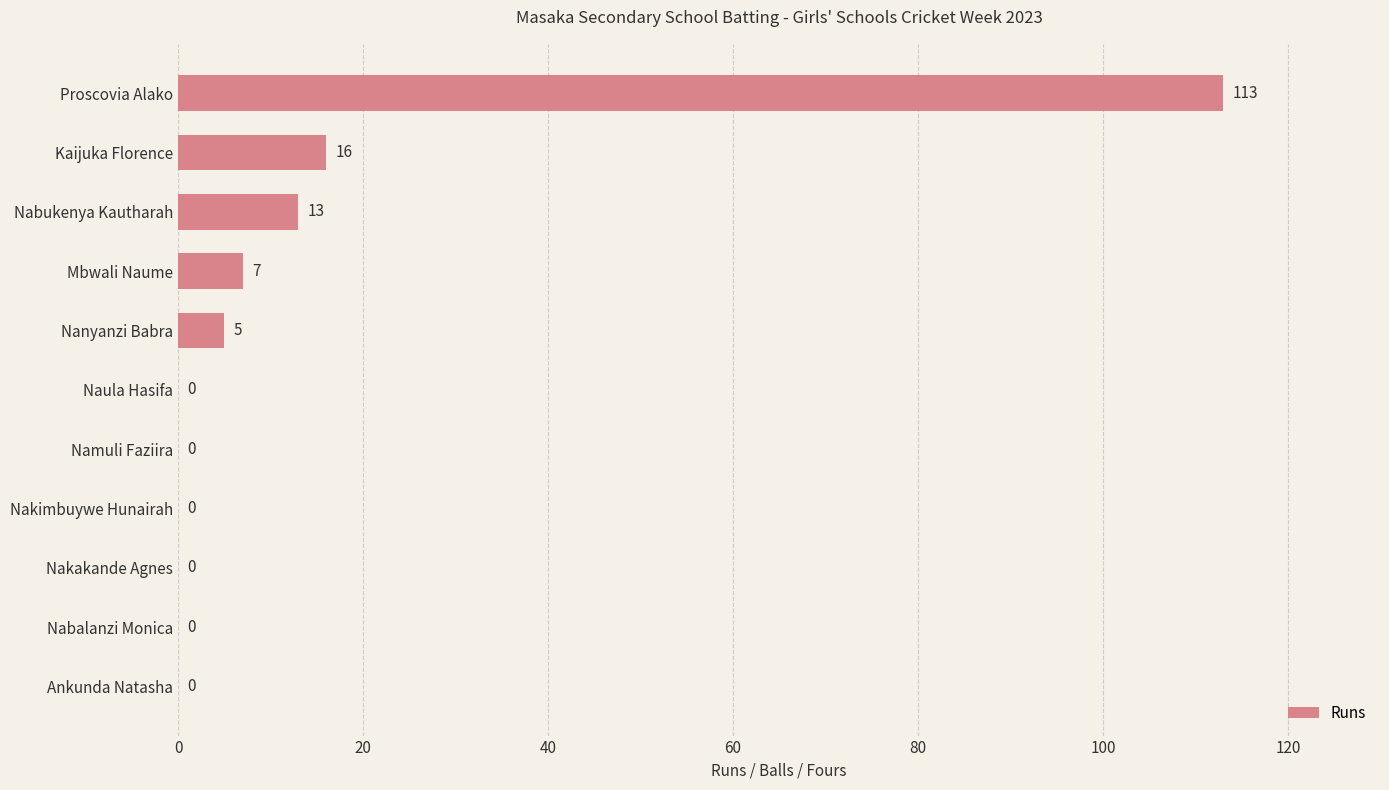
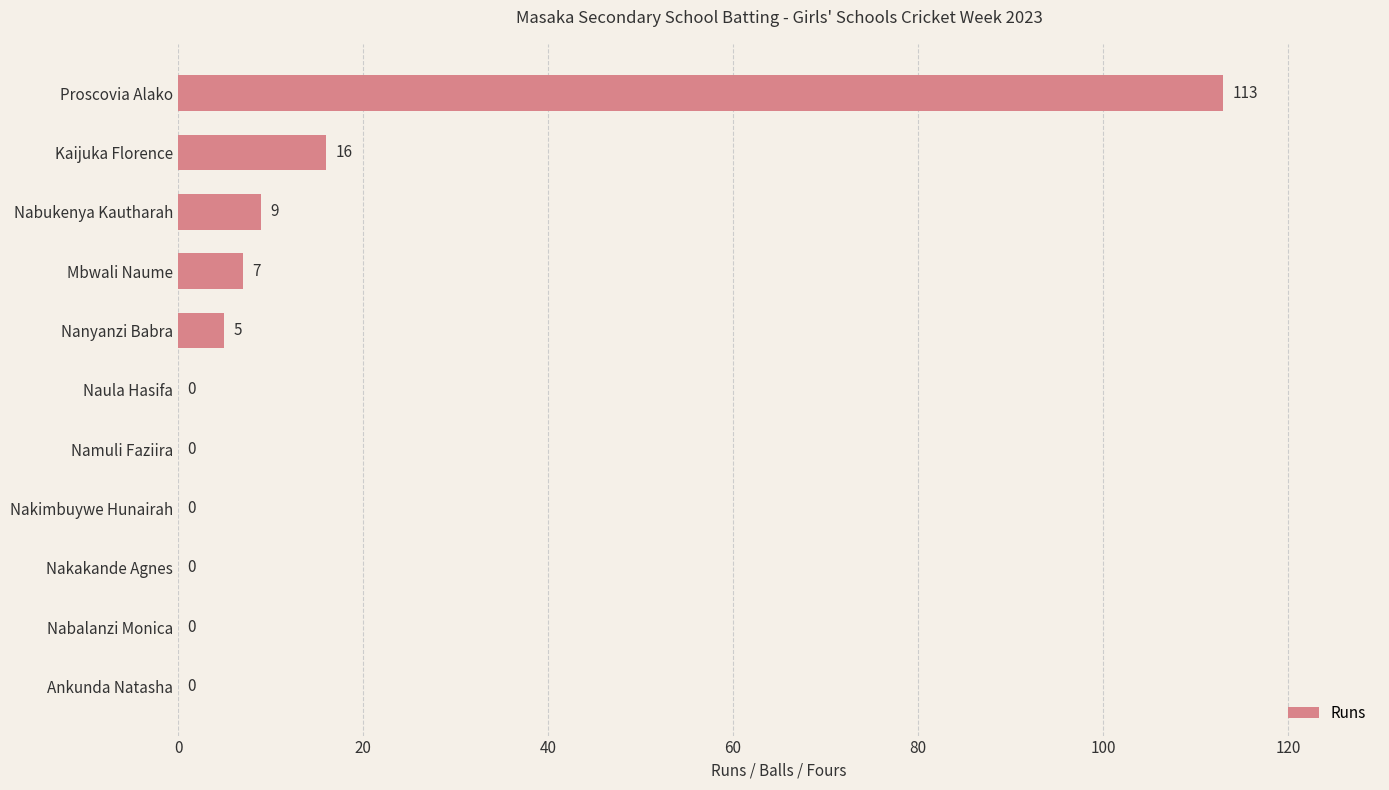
Nabukenya Kautharah: 13 -> 9
